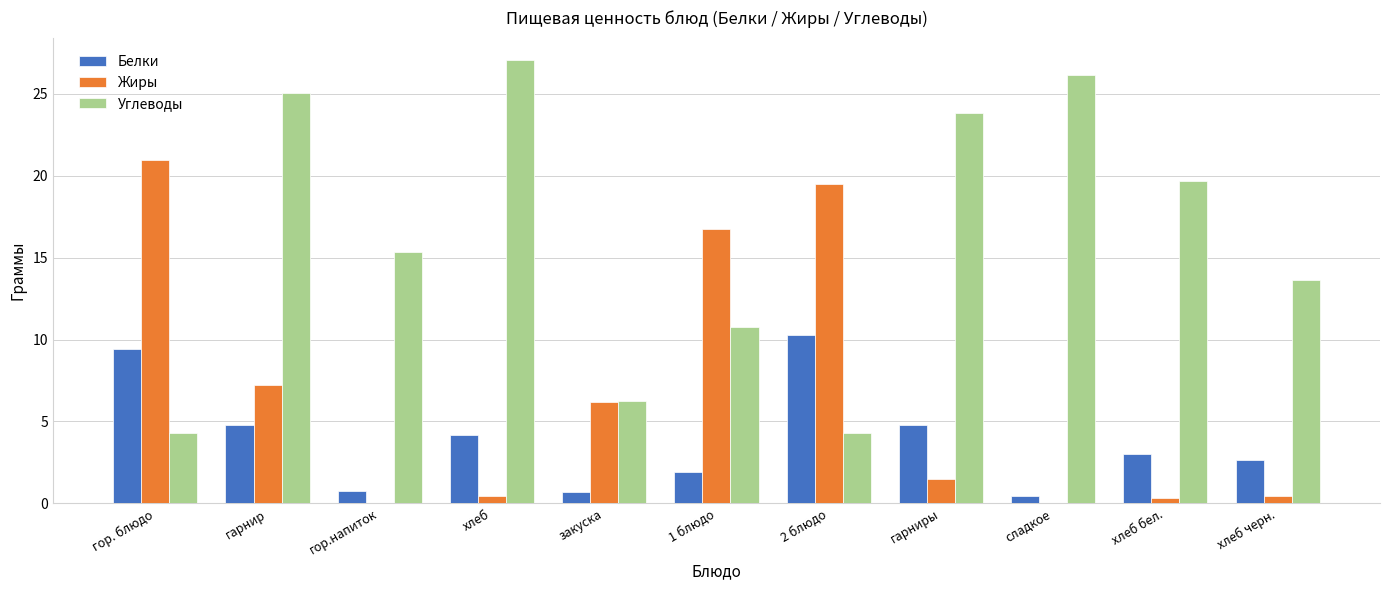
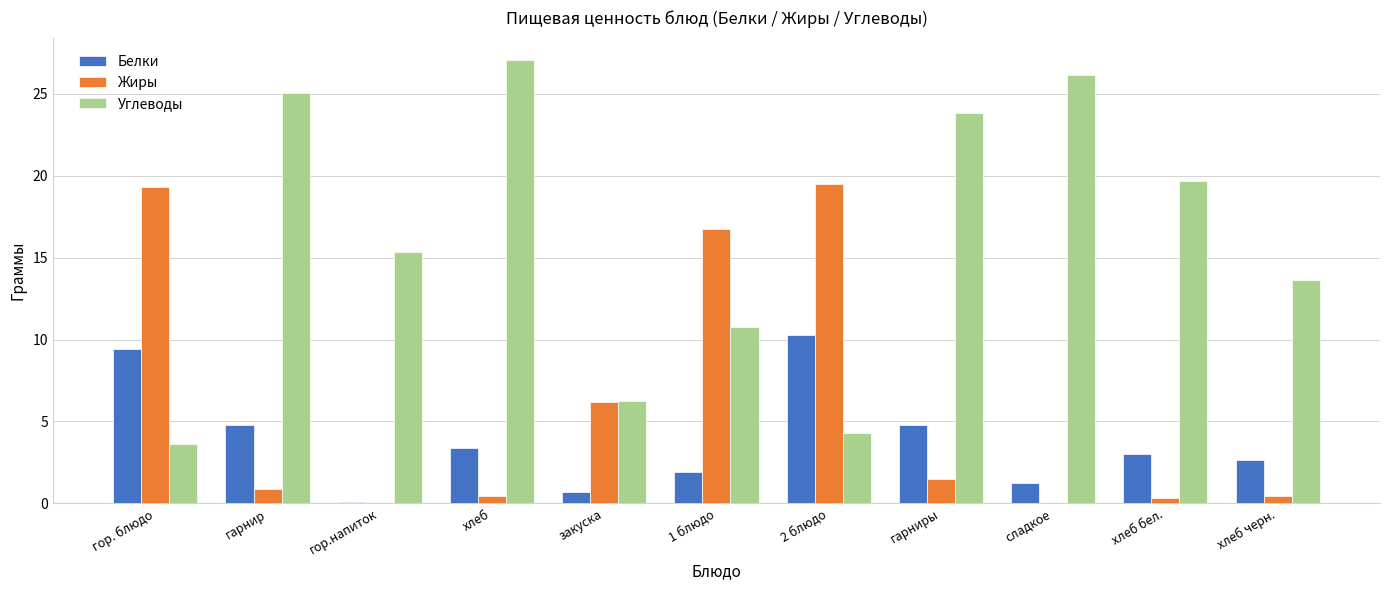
Жиры, гор. блюдо: 20.9 -> 19.3
Углеводы, гор. блюдо: 4.3 -> 3.6
Жиры, гарнир: 7.2 -> 0.9
Белки, гор.напиток: 0.8 -> 0.1
Белки, хлеб: 4.2 -> 3.4
Белки, сладкое: 0.5 -> 1.2
